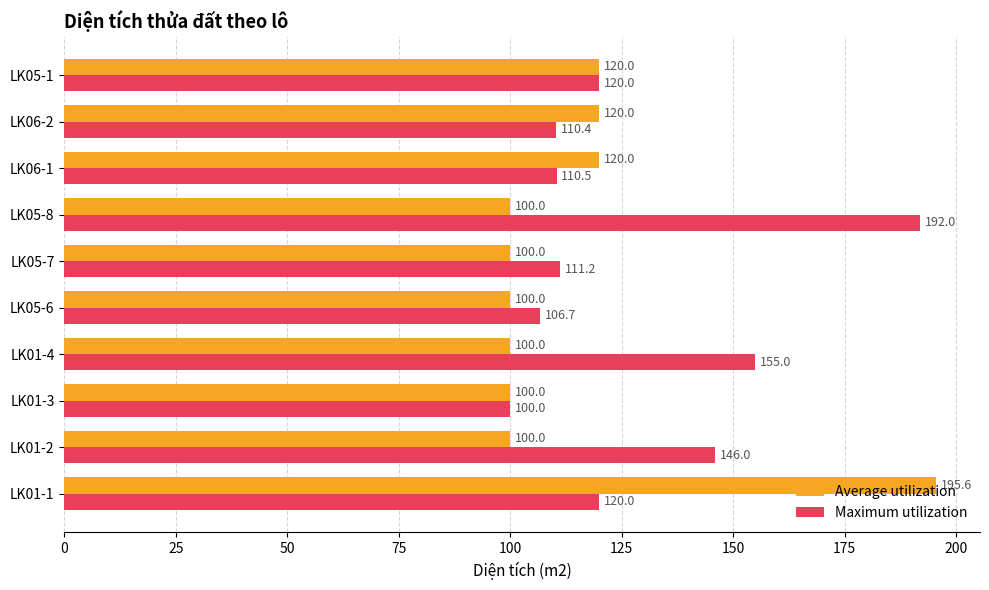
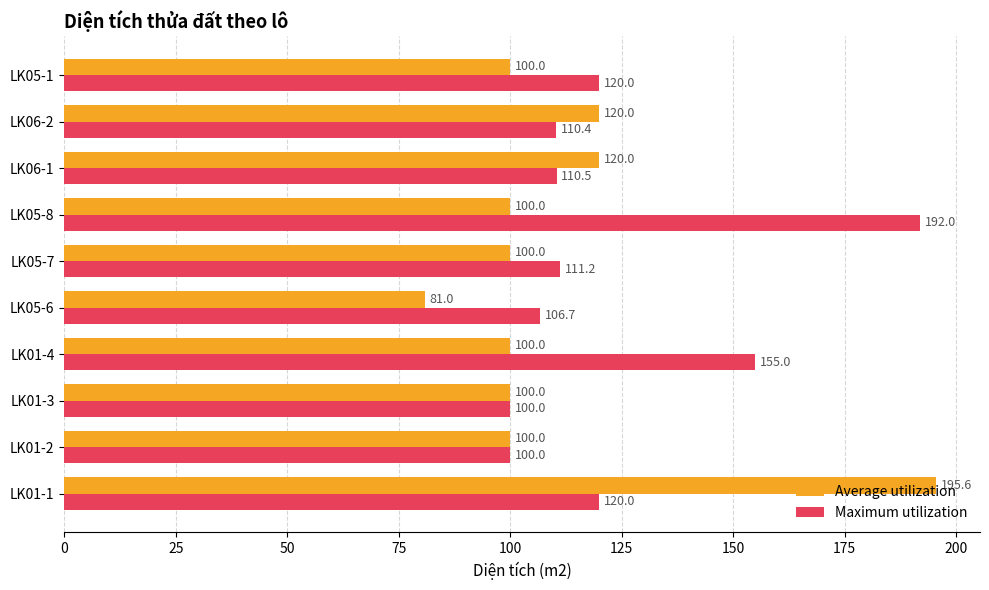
Average utilization, LK05-1: 120.0 -> 100.0
Average utilization, LK05-6: 100.0 -> 81.0
Maximum utilization, LK01-2: 146.0 -> 100.0
